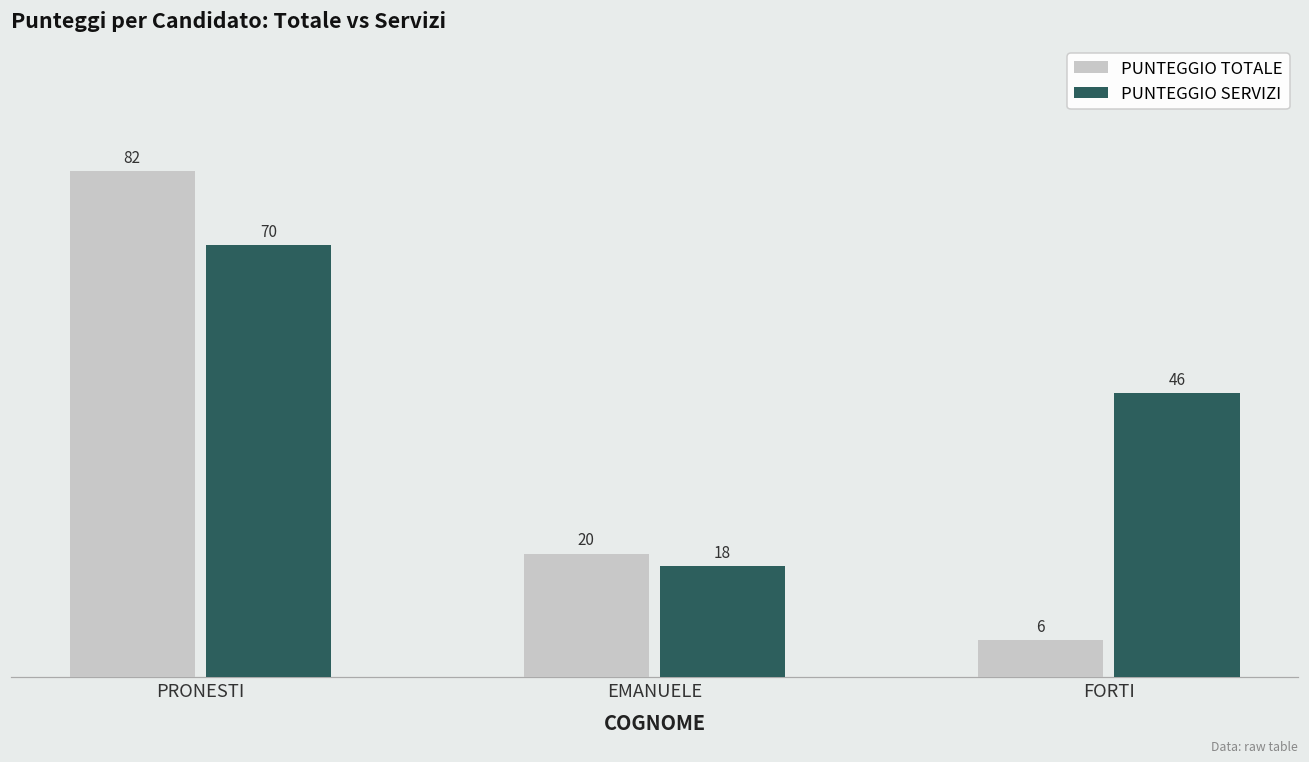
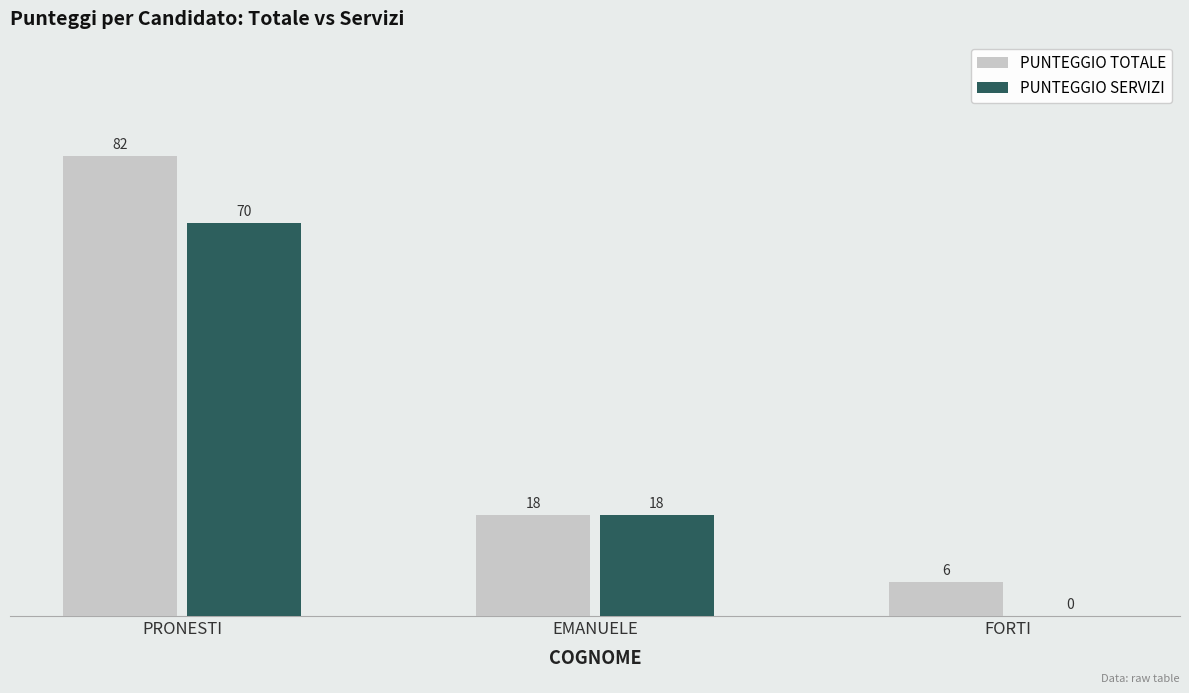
PUNTEGGIO TOTALE, EMANUELE: 20 -> 18
PUNTEGGIO SERVIZI, FORTI: 46 -> 0
